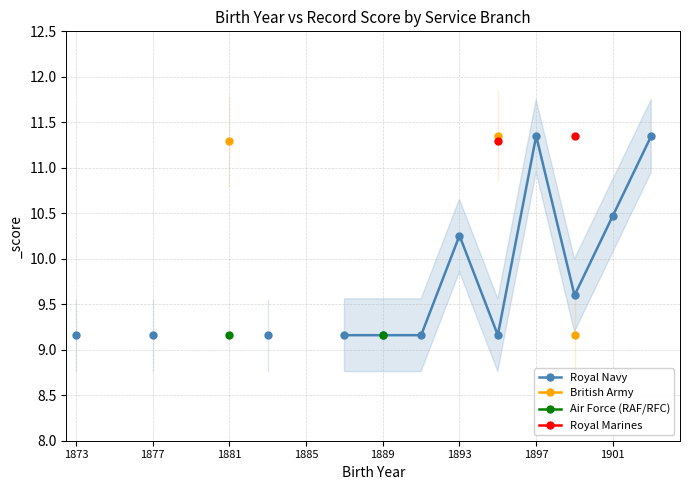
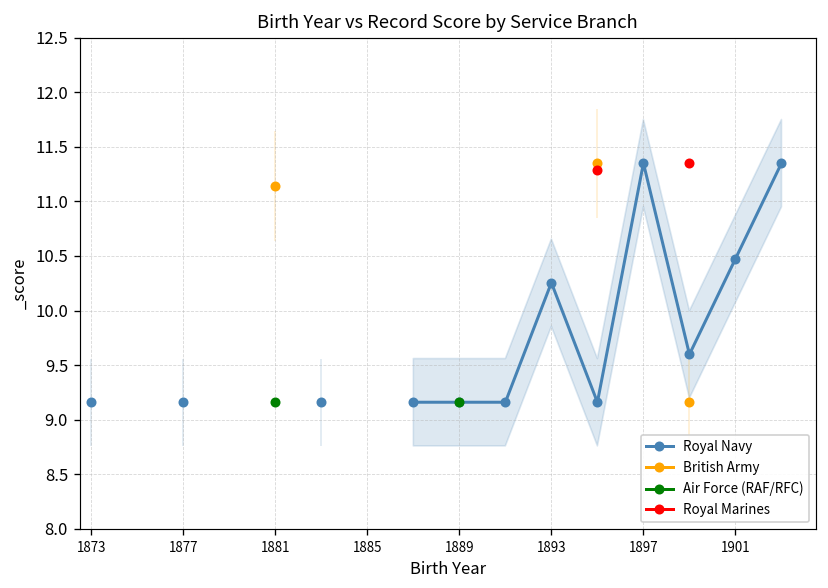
British Army, 1881: 11.3 -> 11.1
